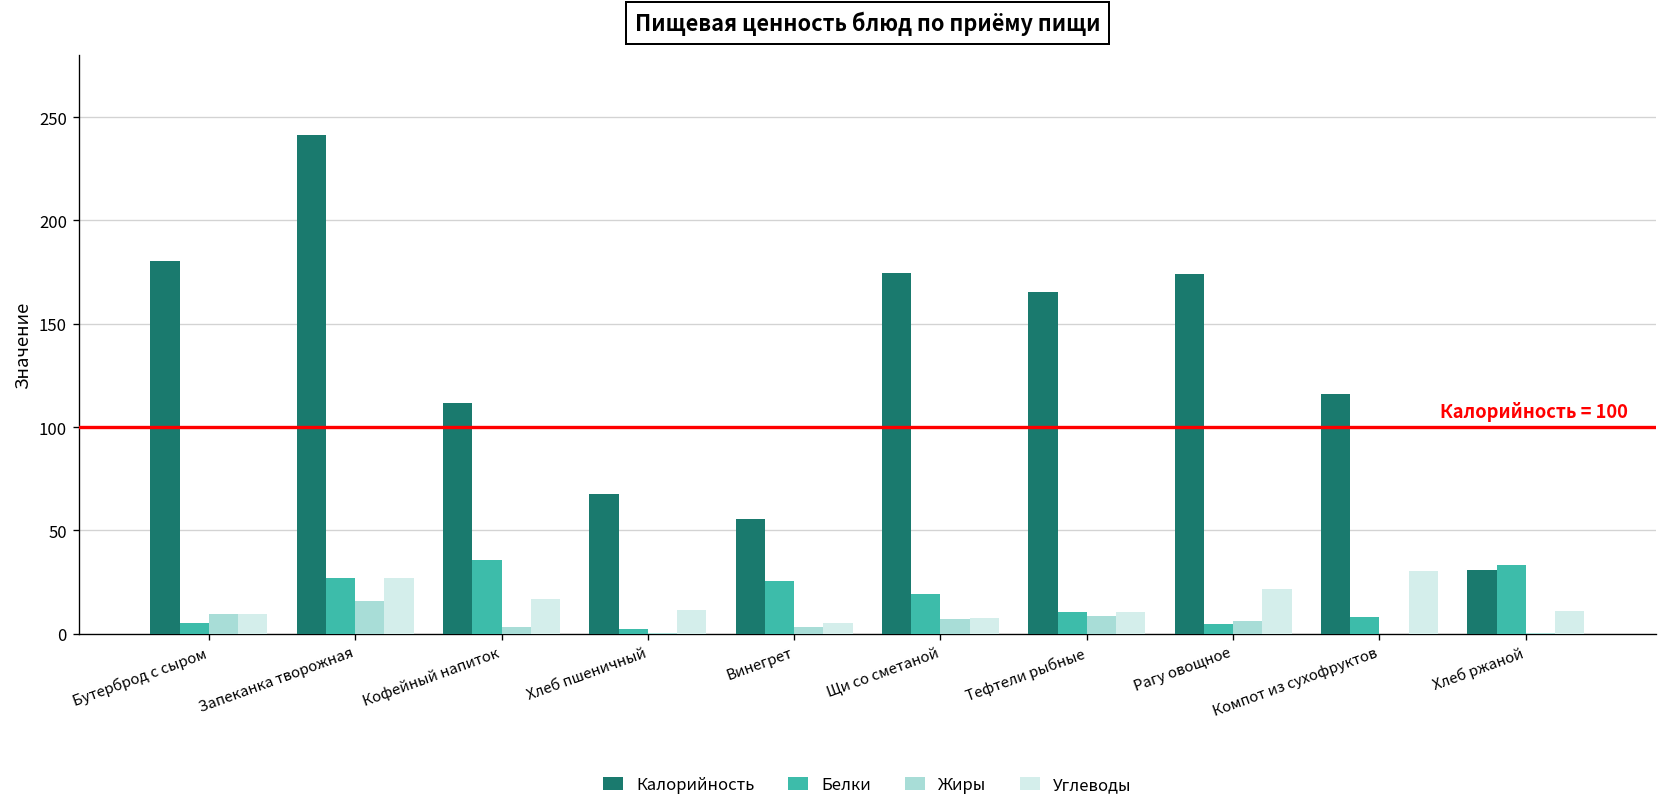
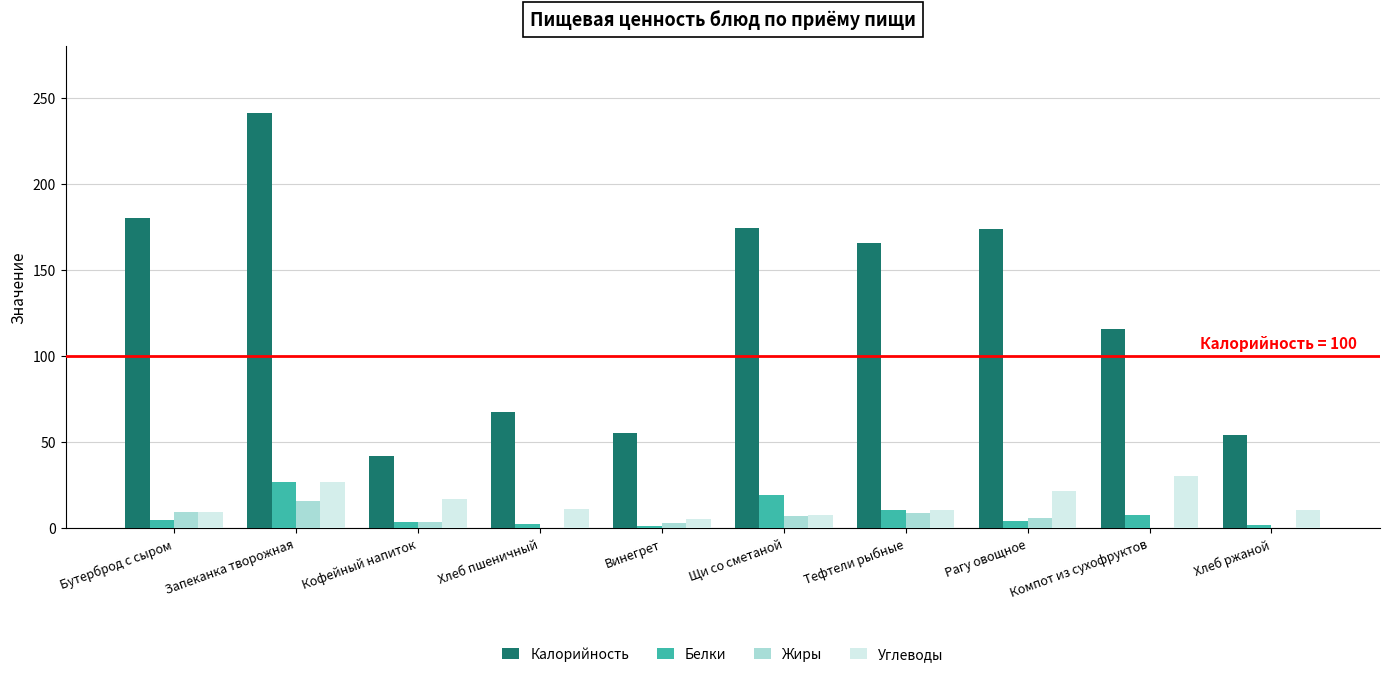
Калорийность, Кофейный напиток: 112 -> 42
Белки, Кофейный напиток: 36 -> 4
Белки, Винегрет: 25 -> 1
Калорийность, Хлеб ржаной: 31 -> 54
Белки, Хлеб ржаной: 33 -> 2
